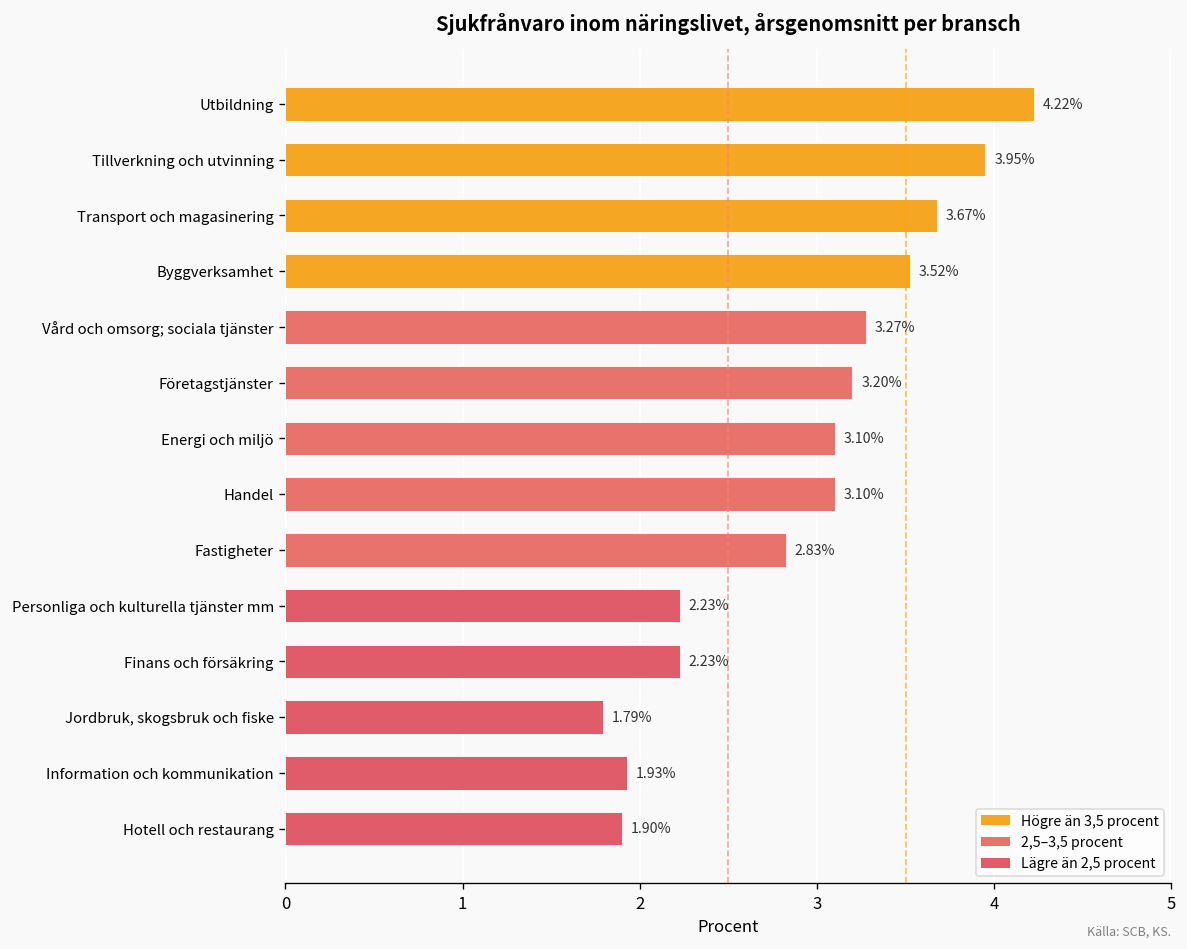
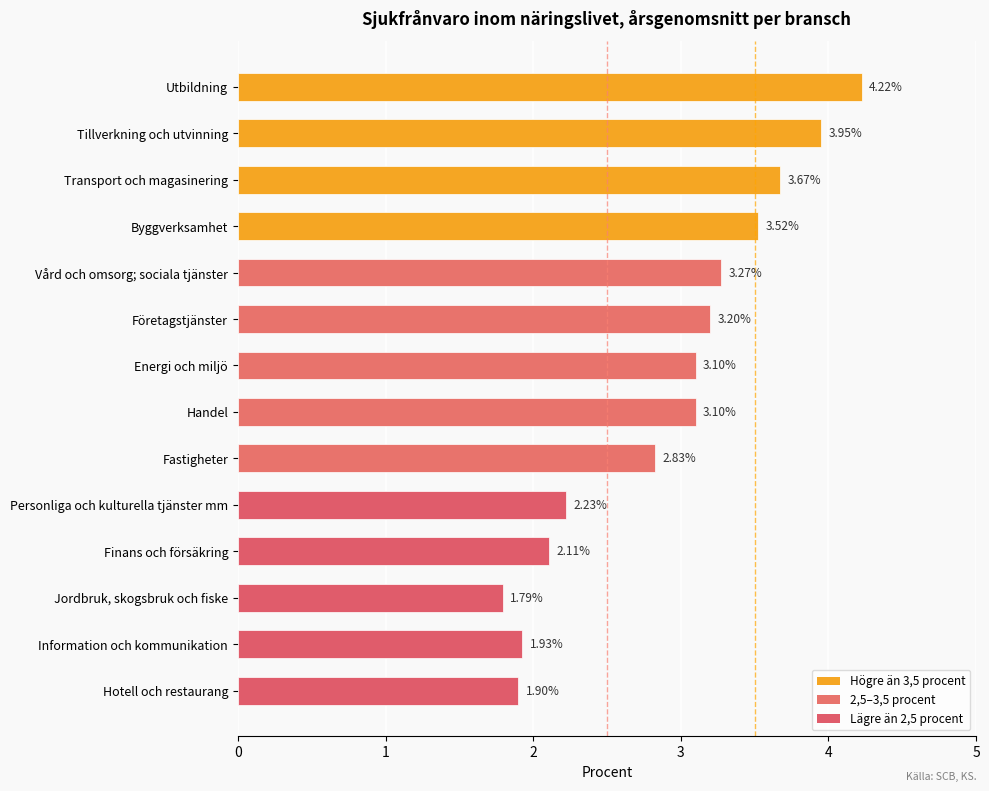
Finans och försäkring: 2.23% -> 2.11%
